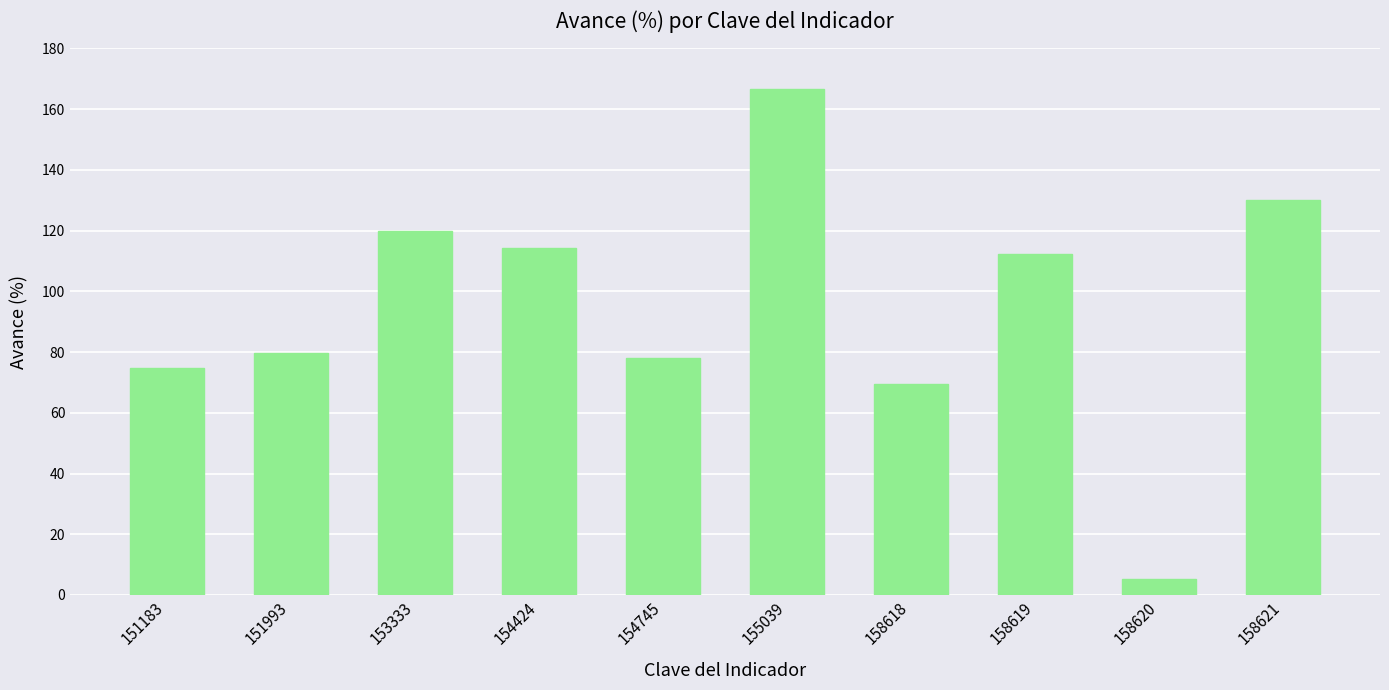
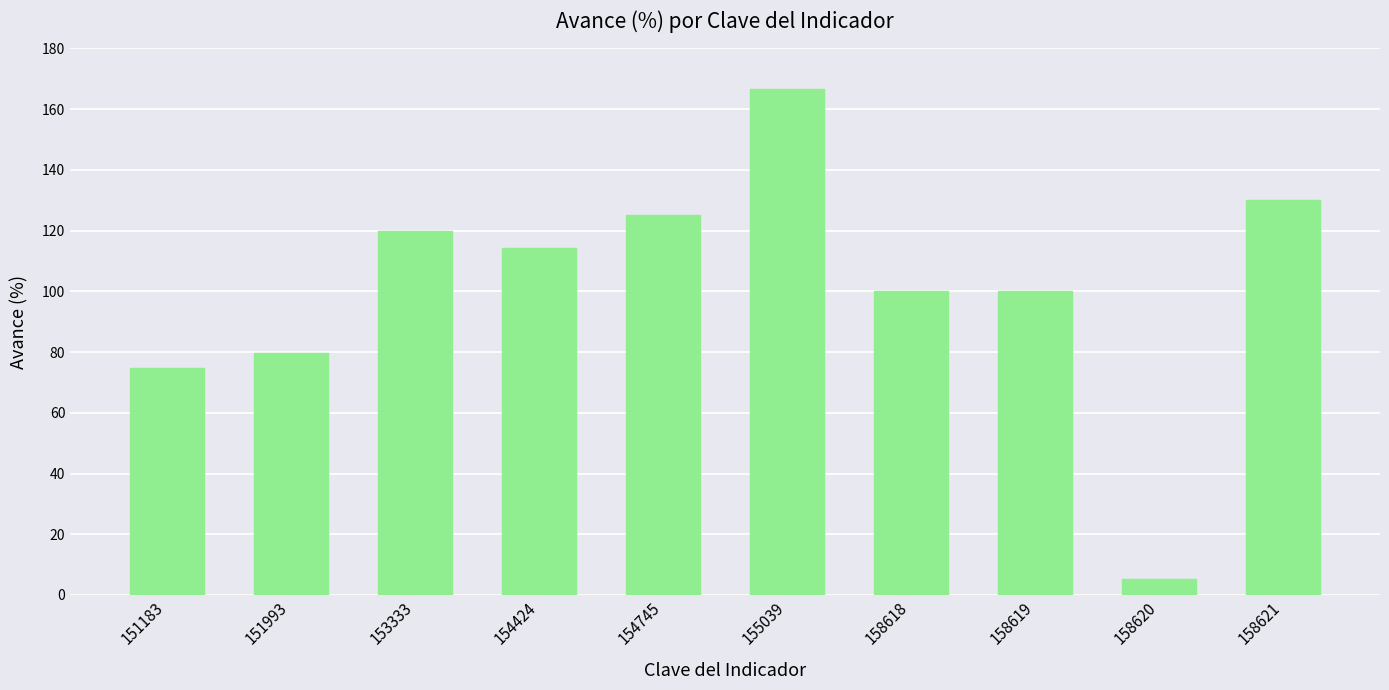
154745: 78 -> 125
158618: 69 -> 100
158619: 112 -> 100
